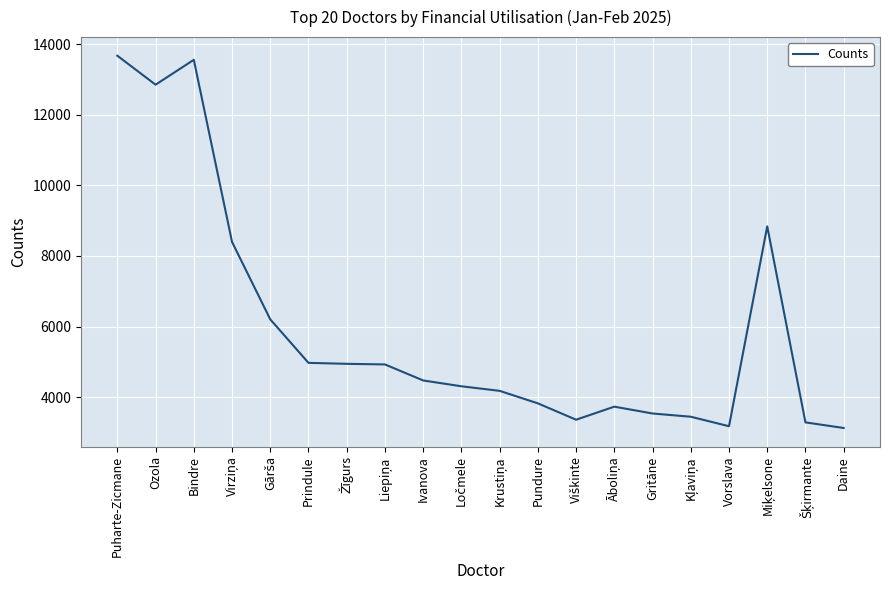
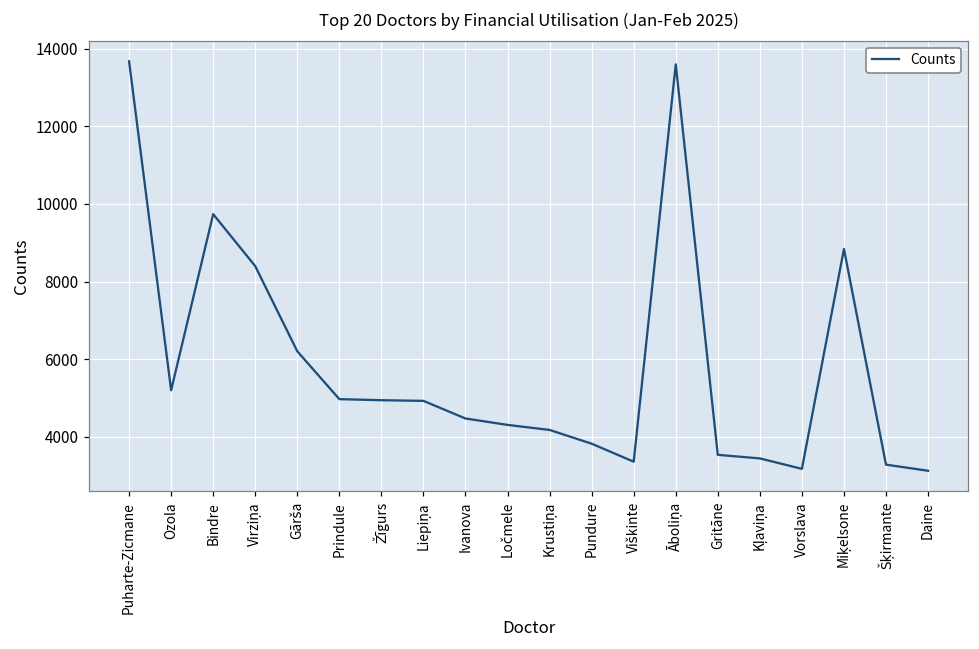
Ozola: 12900 -> 5200
Bindre: 13600 -> 9700
Āboliņa: 3700 -> 13600
